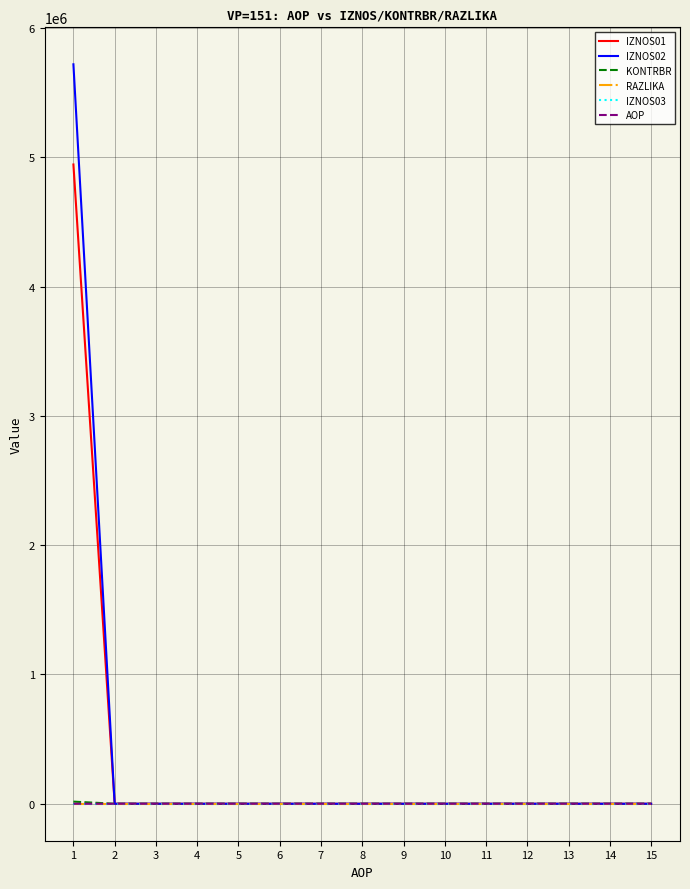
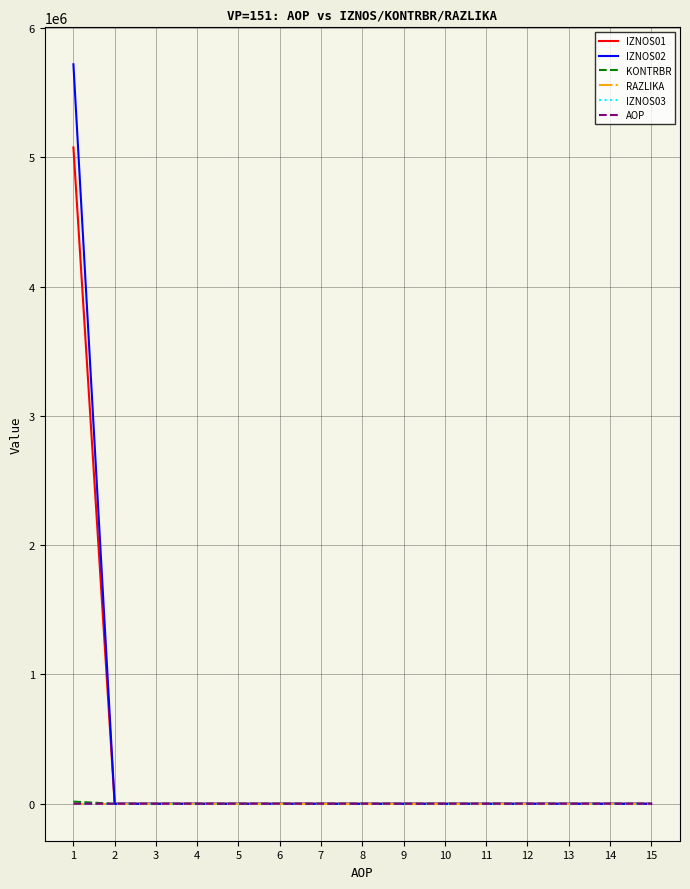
IZNOS01, 1: 4940000 -> 5080000
